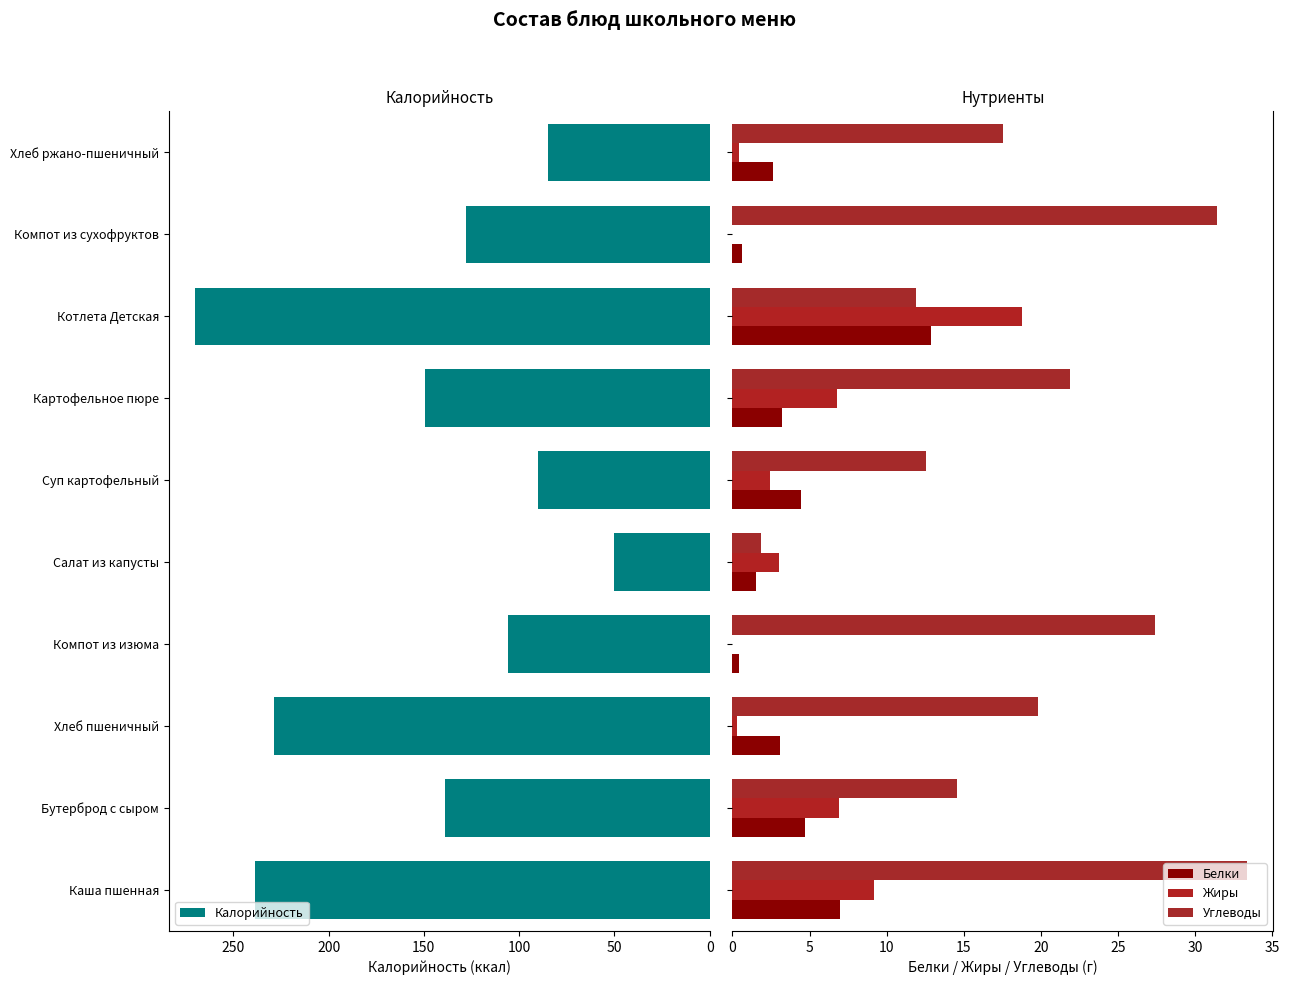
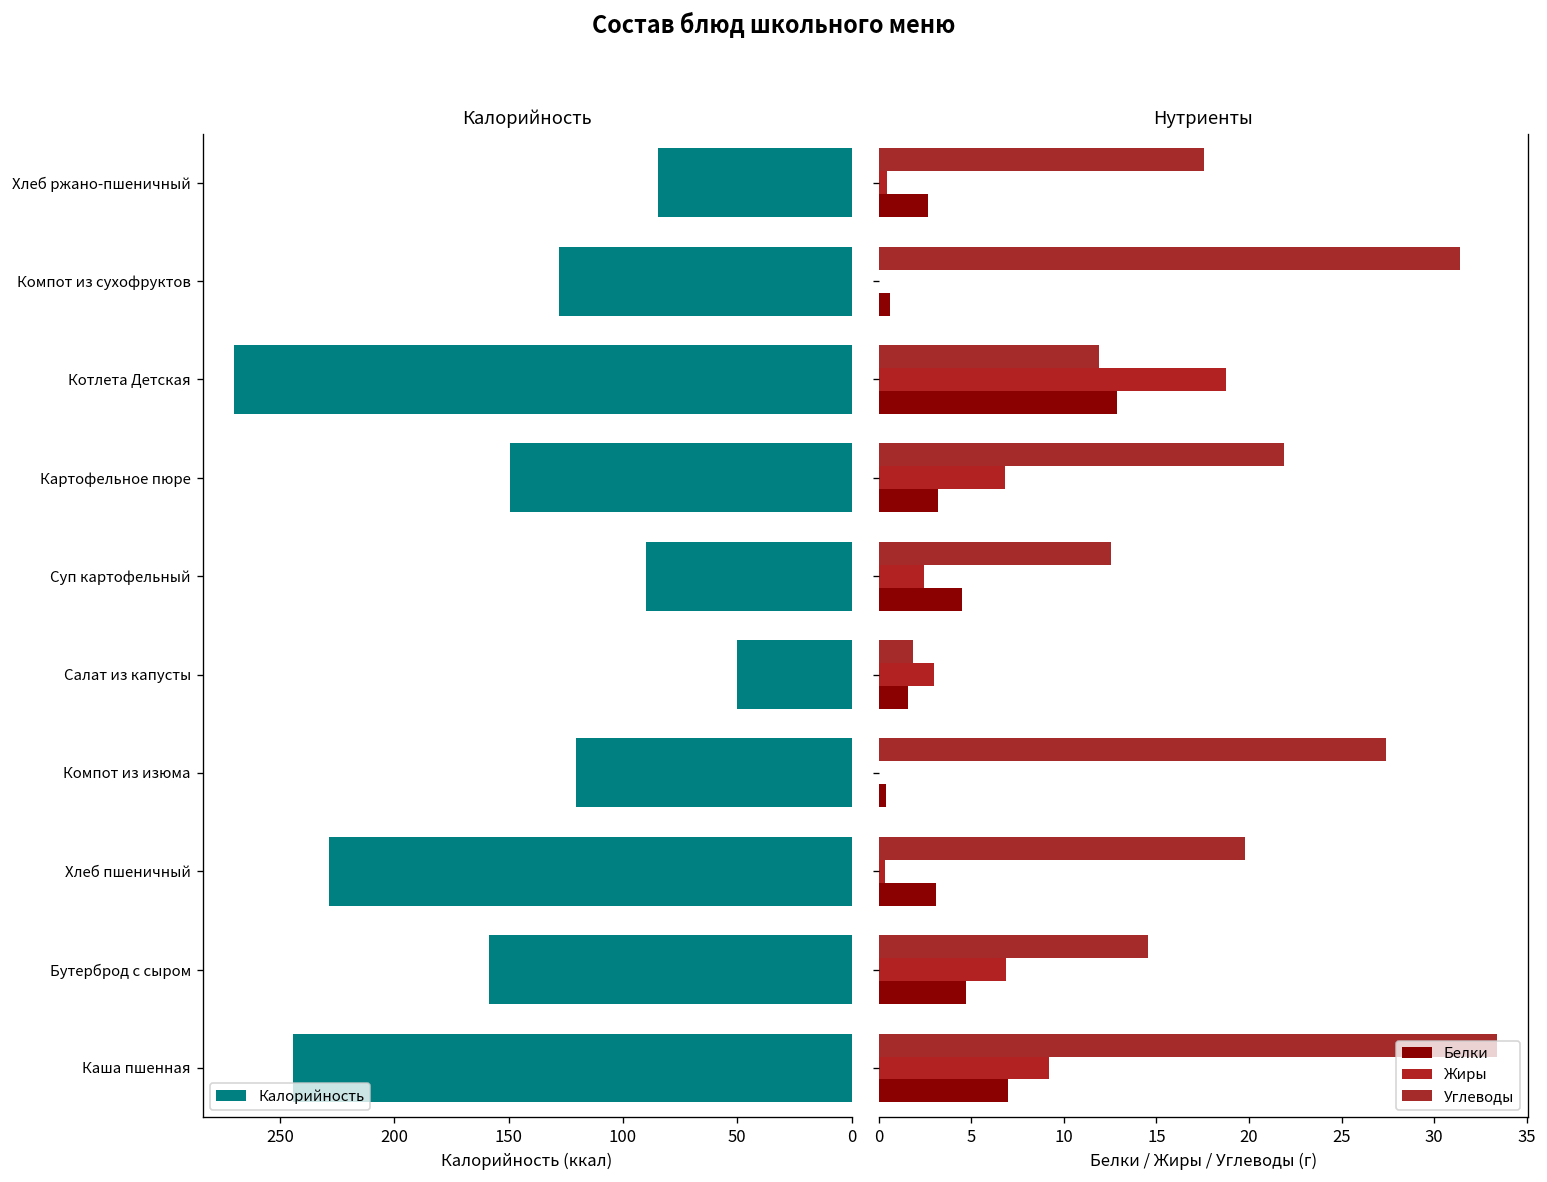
Калорийность, Компот из изюма: 106 -> 121
Калорийность, Бутерброд с сыром: 139 -> 159
Калорийность, Каша пшенная: 239 -> 244
